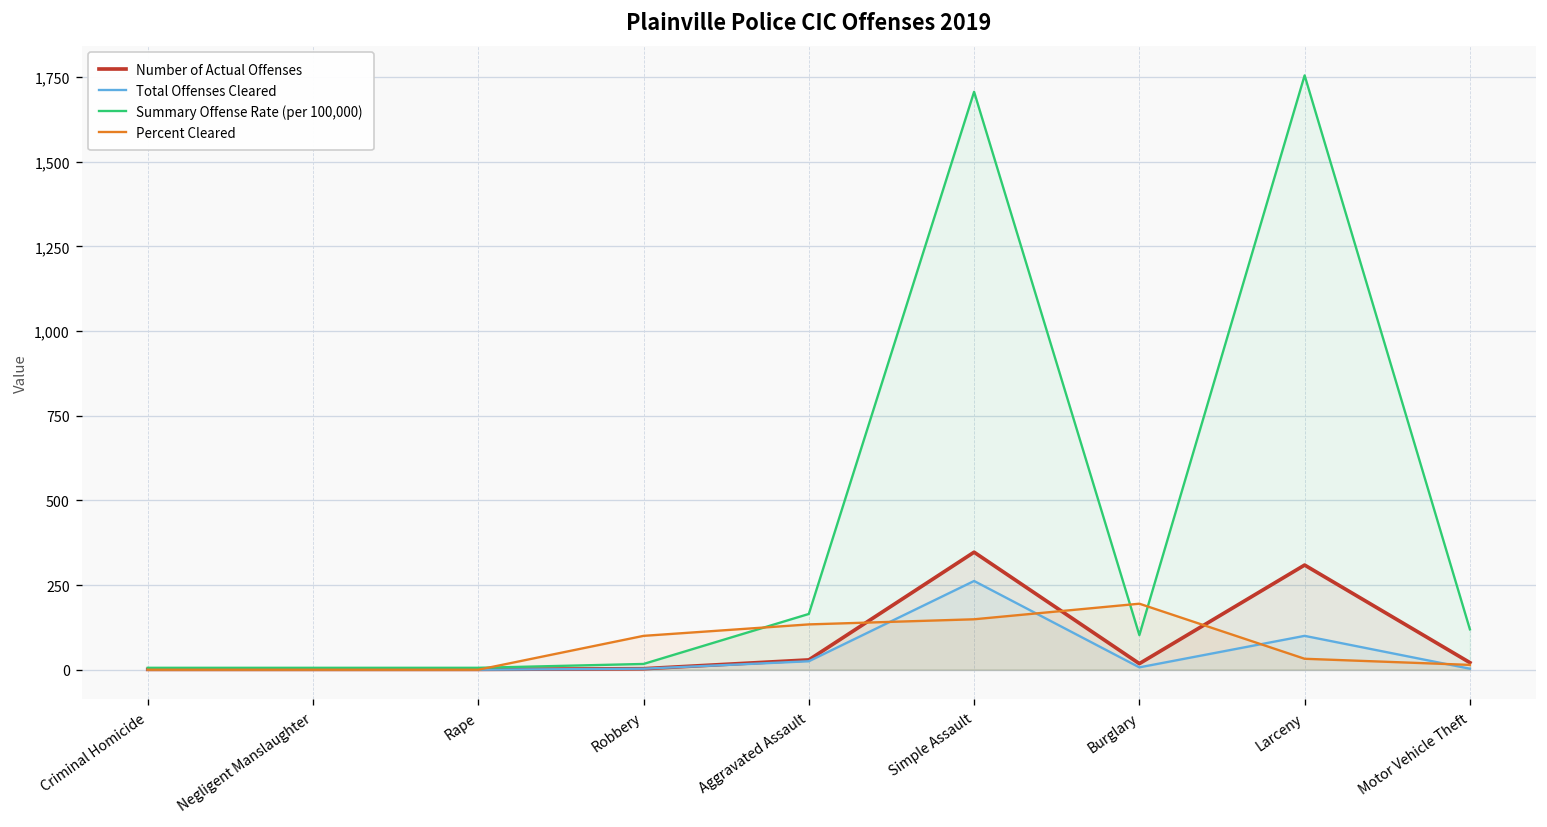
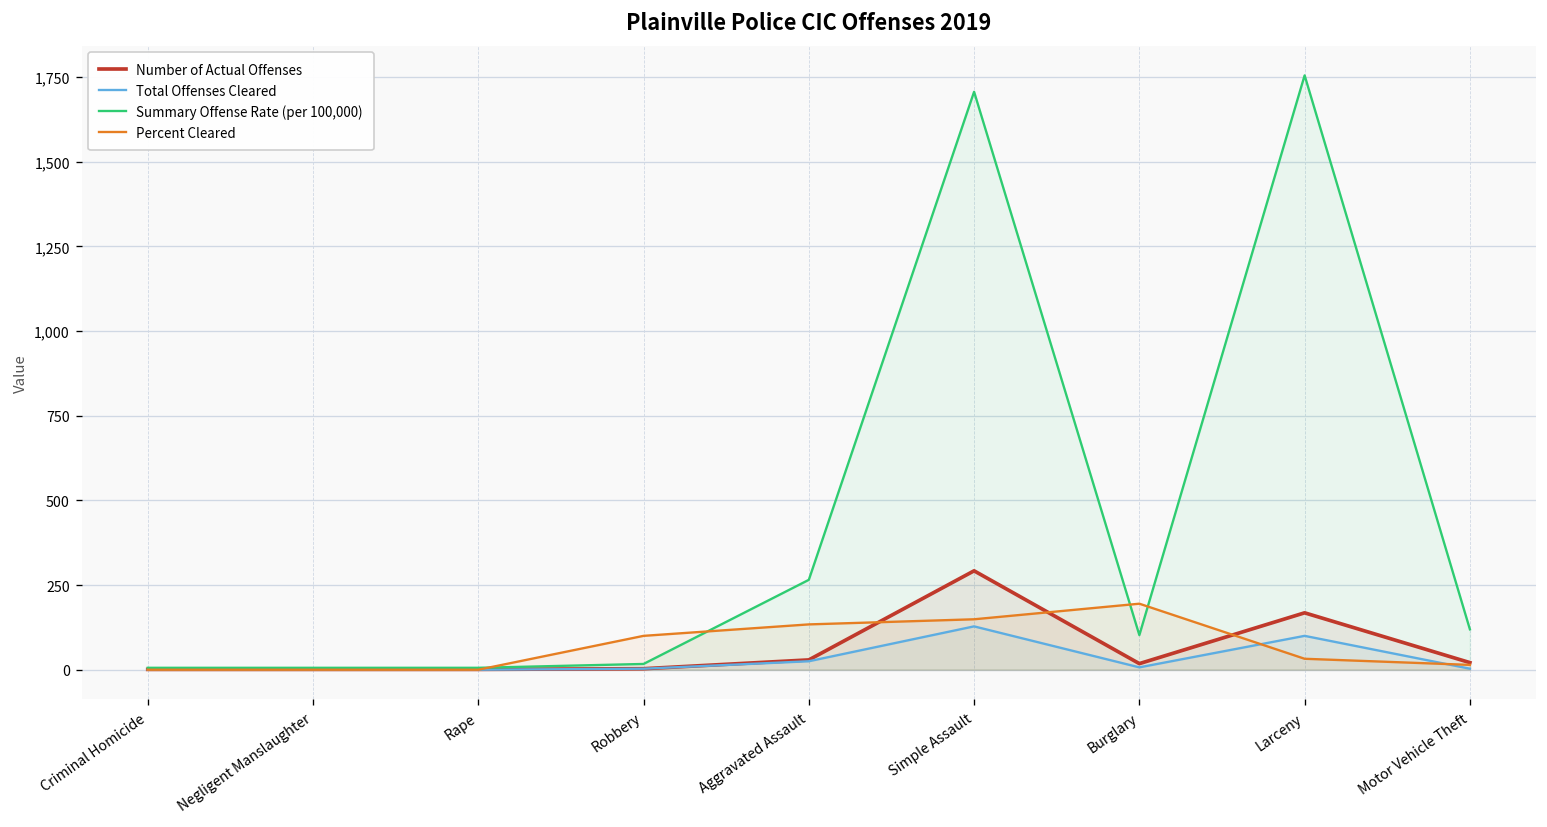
Summary Offense Rate (per 100,000), Aggravated Assault: 160 -> 270
Number of Actual Offenses, Simple Assault: 350 -> 290
Total Offenses Cleared, Simple Assault: 260 -> 130
Number of Actual Offenses, Larceny: 310 -> 170
